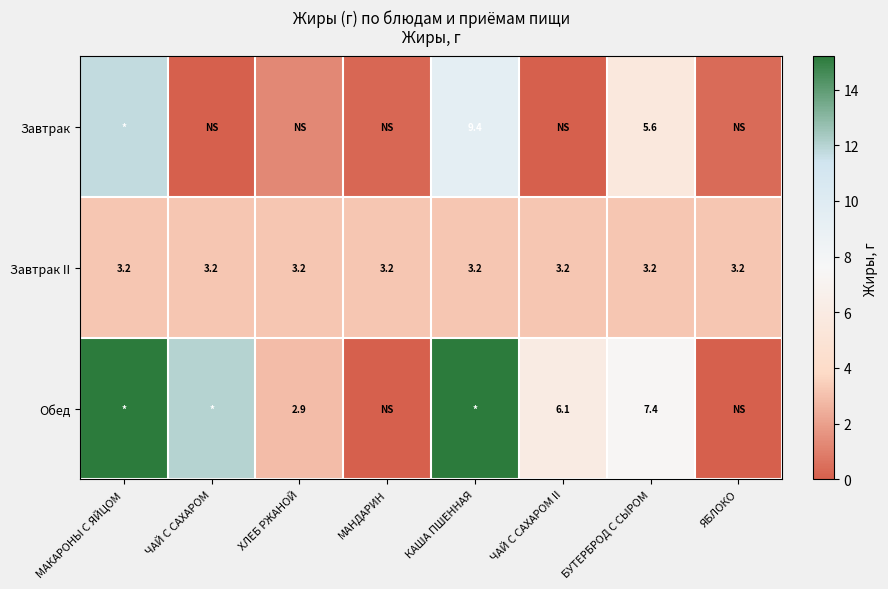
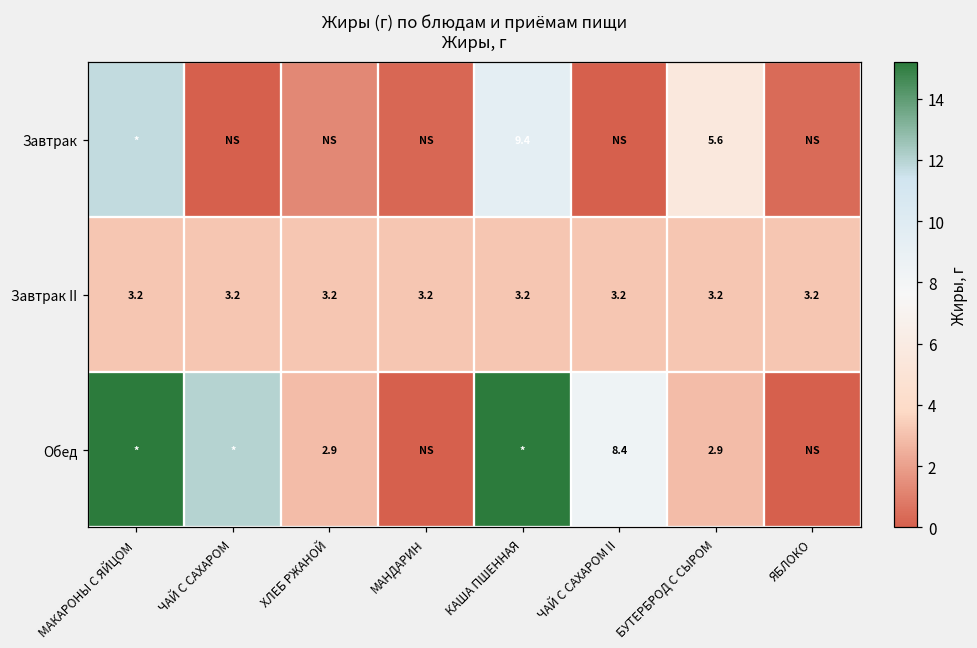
Обед, ЧАЙ С САХАРОМ II: 6.1 -> 8.4
Обед, БУТЕРБРОД С СЫРОМ: 7.4 -> 2.9
